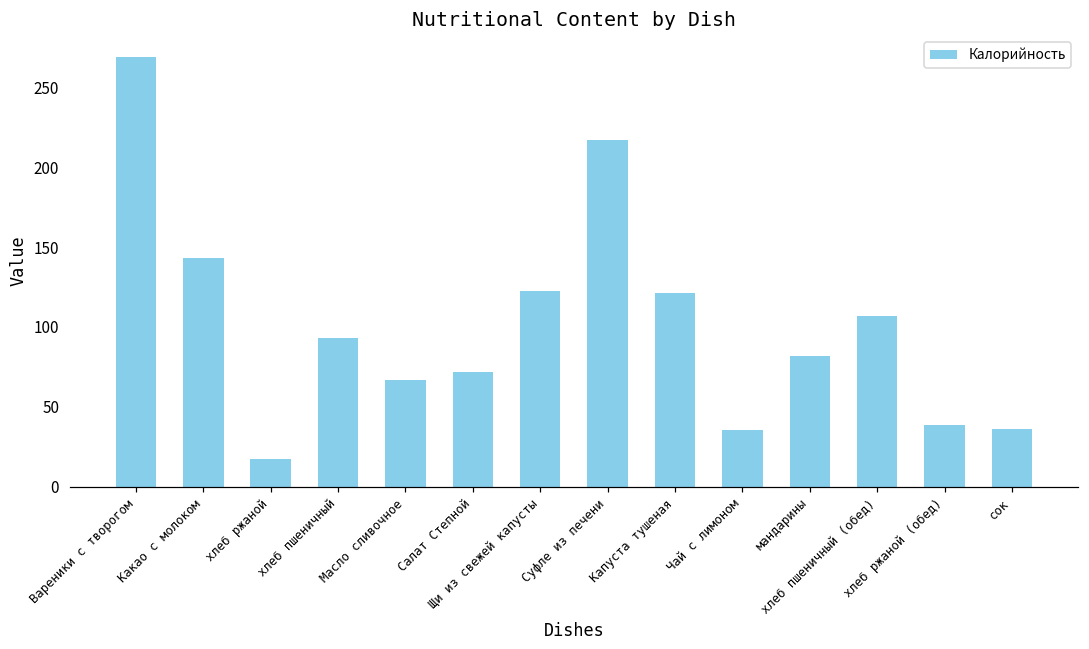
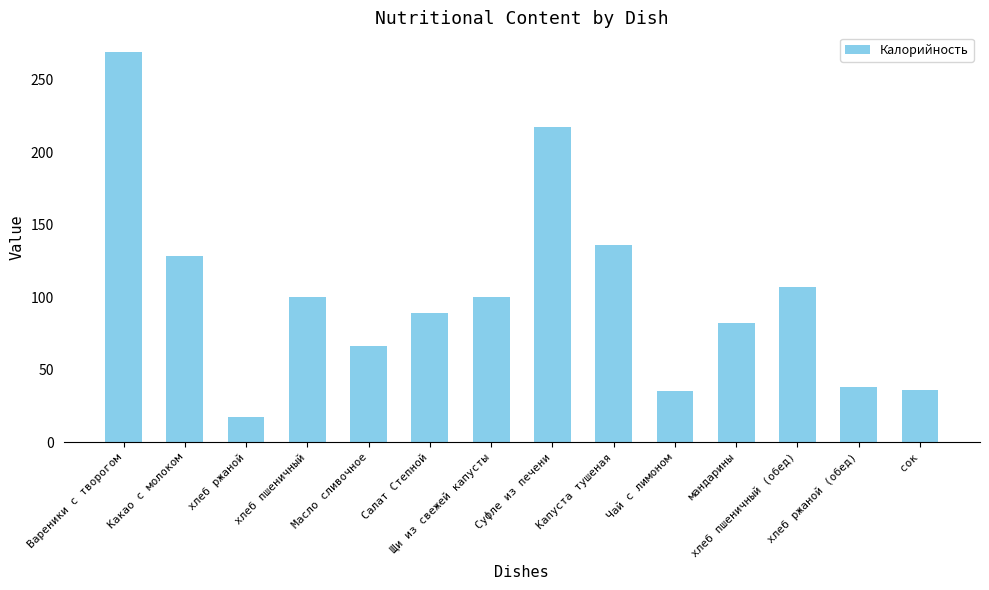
Какао с молоком: 143 -> 129
хлеб пшеничный: 93 -> 100
Салат Степной: 72 -> 89
Щи из свежей капусты: 122 -> 100
Капуста тушеная: 121 -> 136
